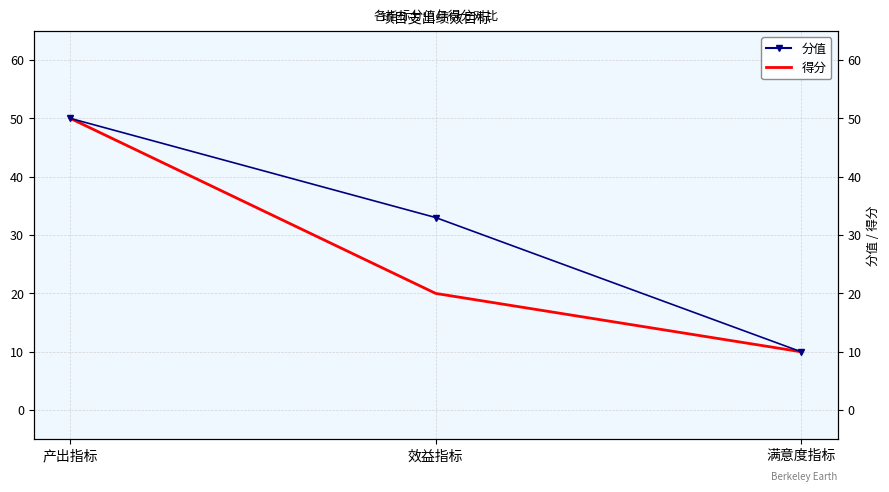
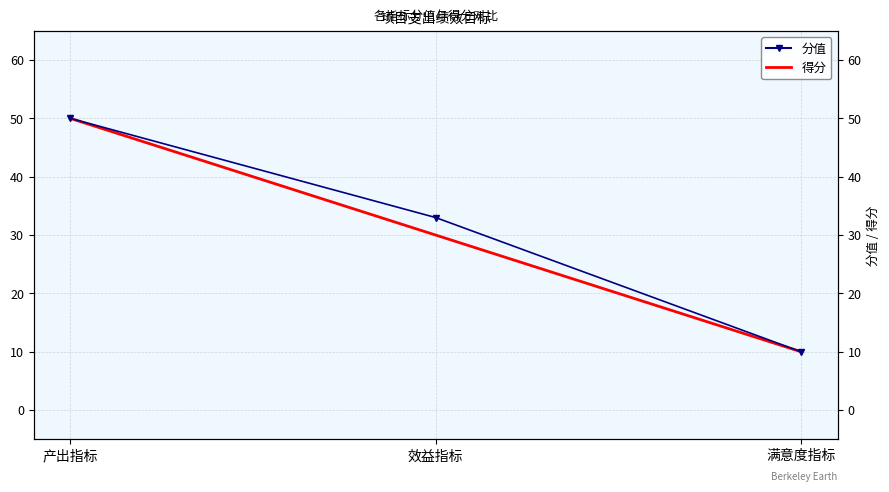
得分, 效益指标: 20 -> 30
